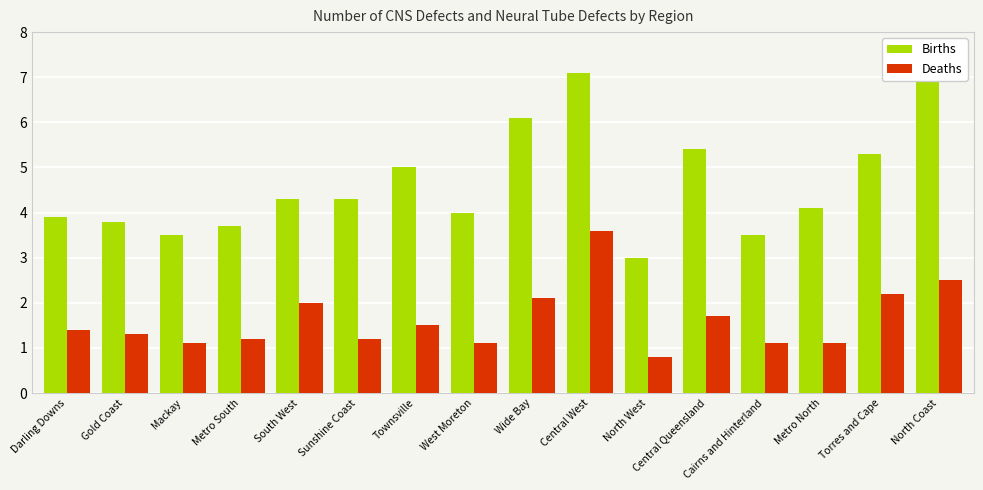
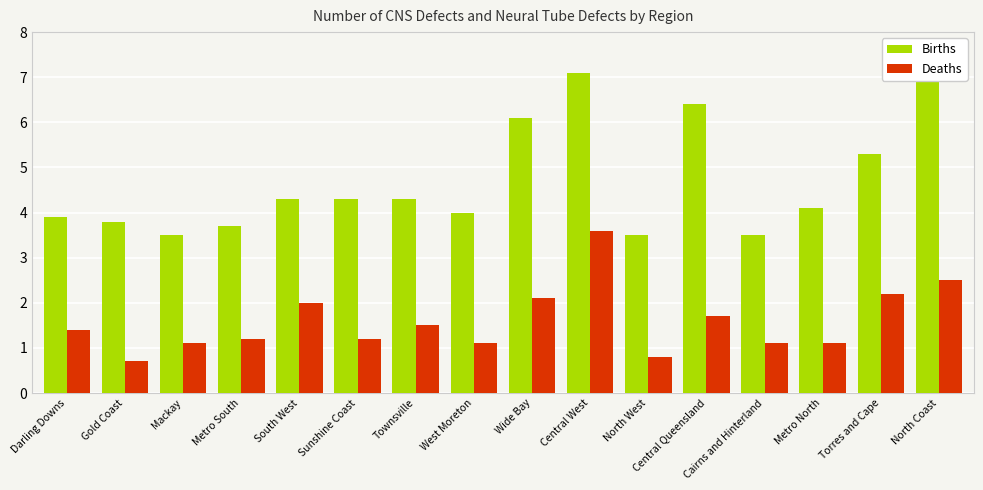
Deaths, Gold Coast: 1.3 -> 0.7
Births, Townsville: 5.0 -> 4.3
Births, North West: 3.0 -> 3.5
Births, Central Queensland: 5.4 -> 6.4
